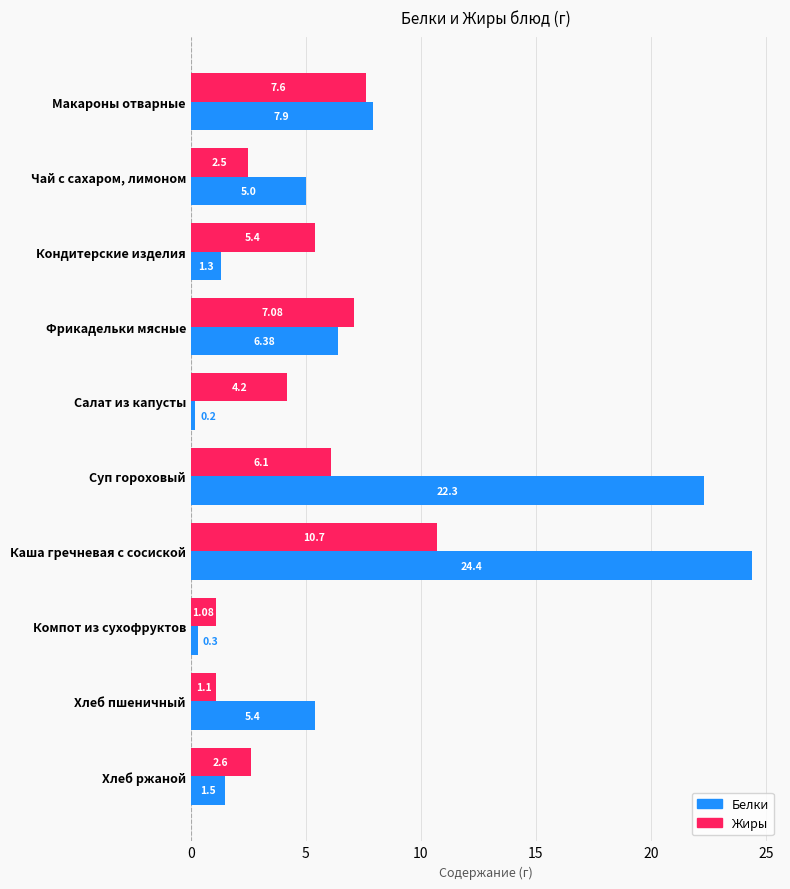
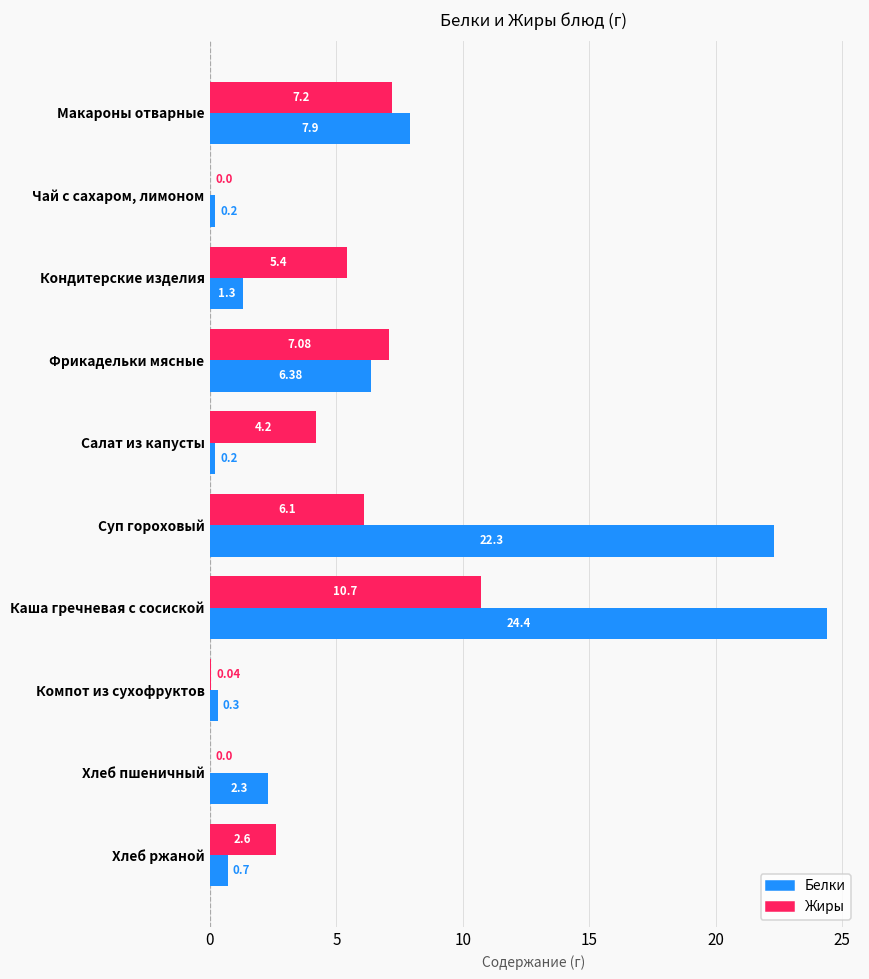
Жиры, Макароны отварные: 7.6 -> 7.2
Жиры, Чай с сахаром, лимоном: 2.5 -> 0.0
Белки, Чай с сахаром, лимоном: 5.0 -> 0.2
Жиры, Компот из сухофруктов: 1.08 -> 0.04
Жиры, Хлеб пшеничный: 1.1 -> 0.0
Белки, Хлеб пшеничный: 5.4 -> 2.3
Белки, Хлеб ржаной: 1.5 -> 0.7
